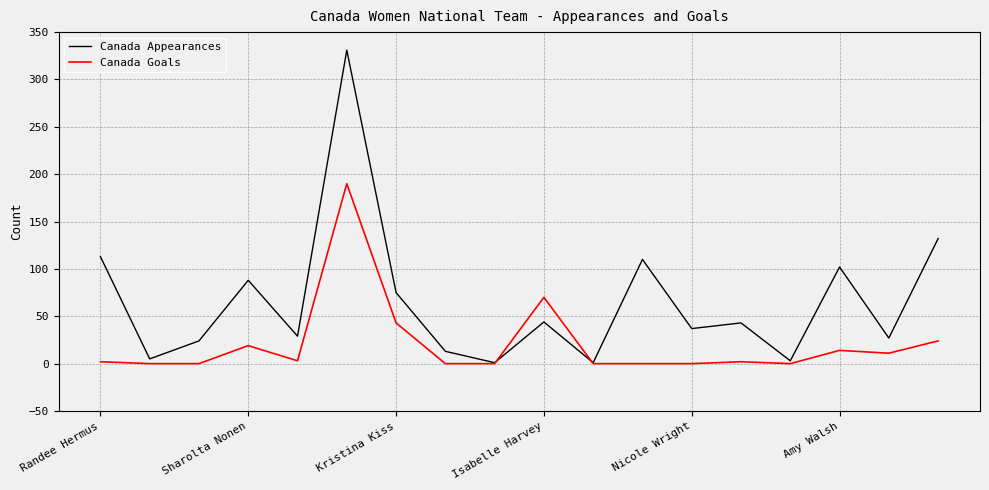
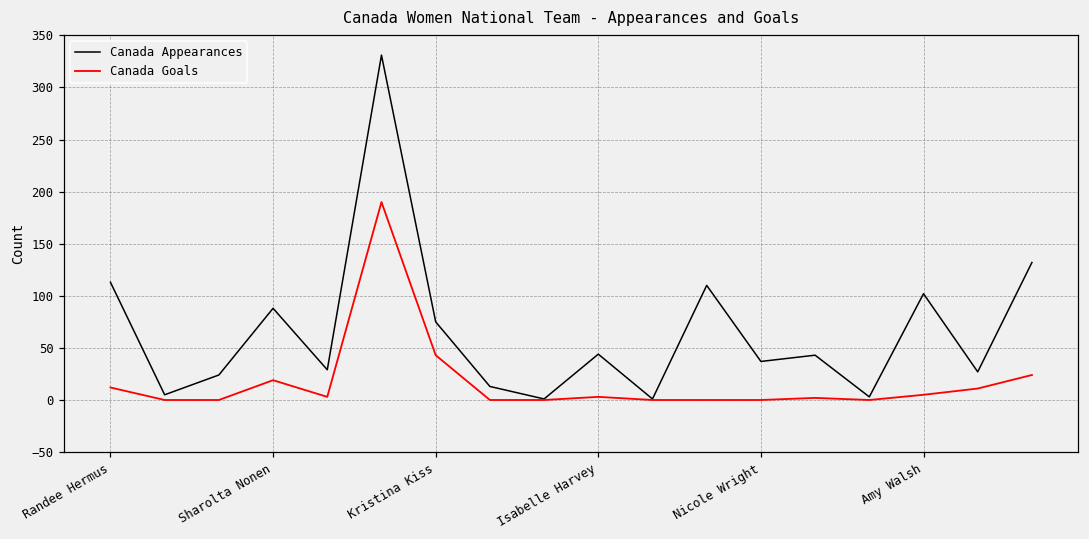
Canada Goals, Randee Hermus: 0 -> 10
Canada Goals, Isabelle Harvey: 70 -> 0
Canada Goals, Amy Walsh: 14 -> 5
